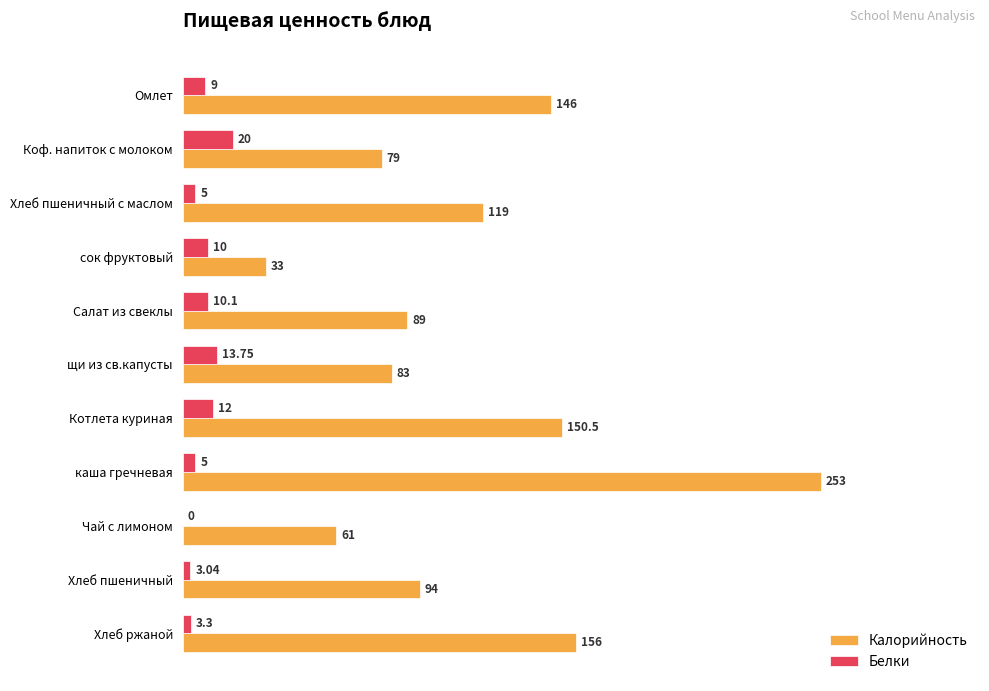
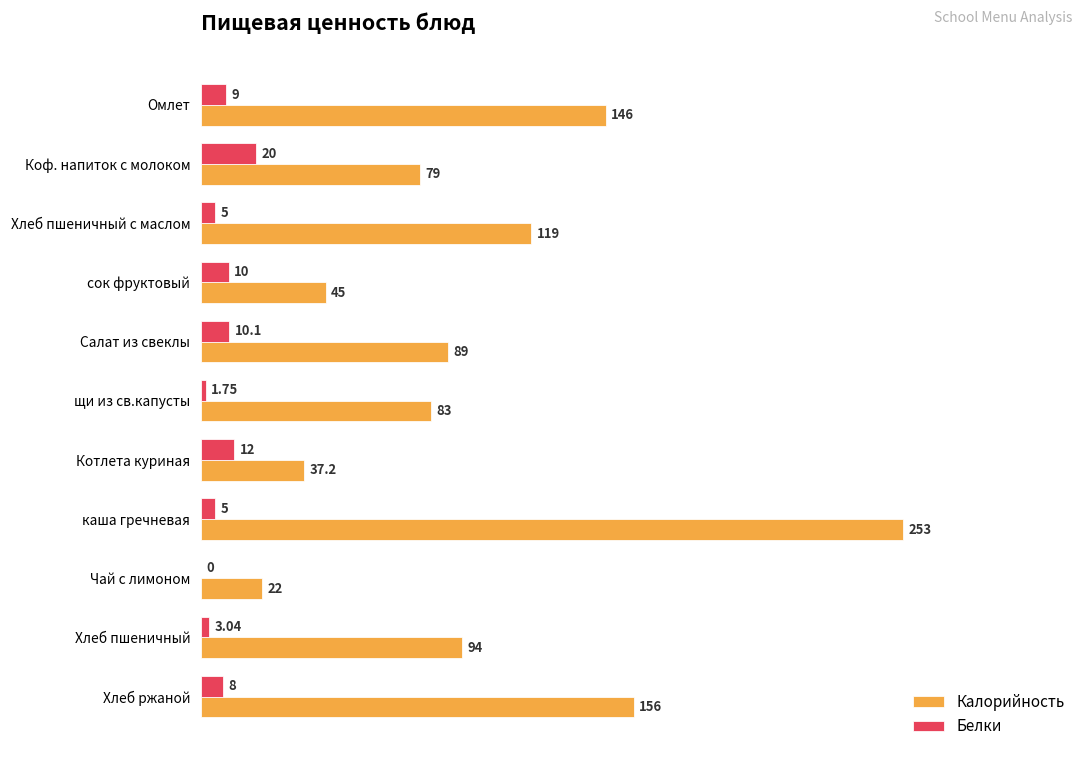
Калорийность, сок фруктовый: 33 -> 45
Белки, щи из св.капусты: 13.75 -> 1.75
Калорийность, Котлета куриная: 150.5 -> 37.2
Калорийность, Чай с лимоном: 61 -> 22
Белки, Хлеб ржаной: 3.3 -> 8
